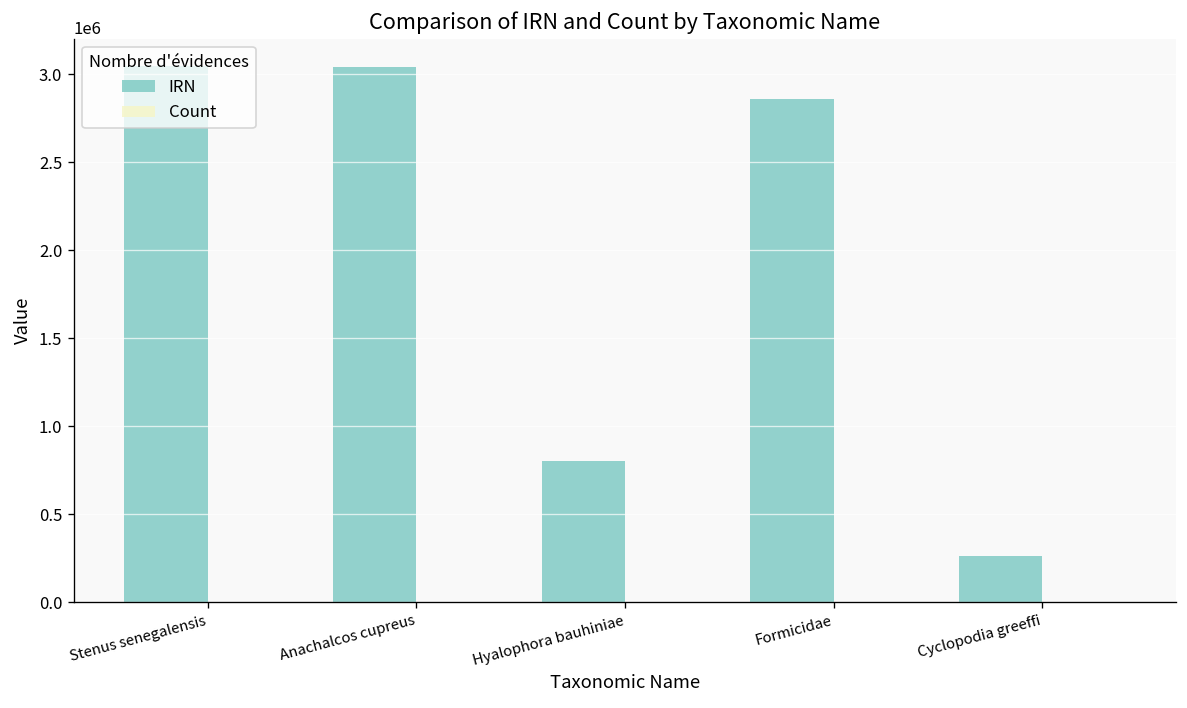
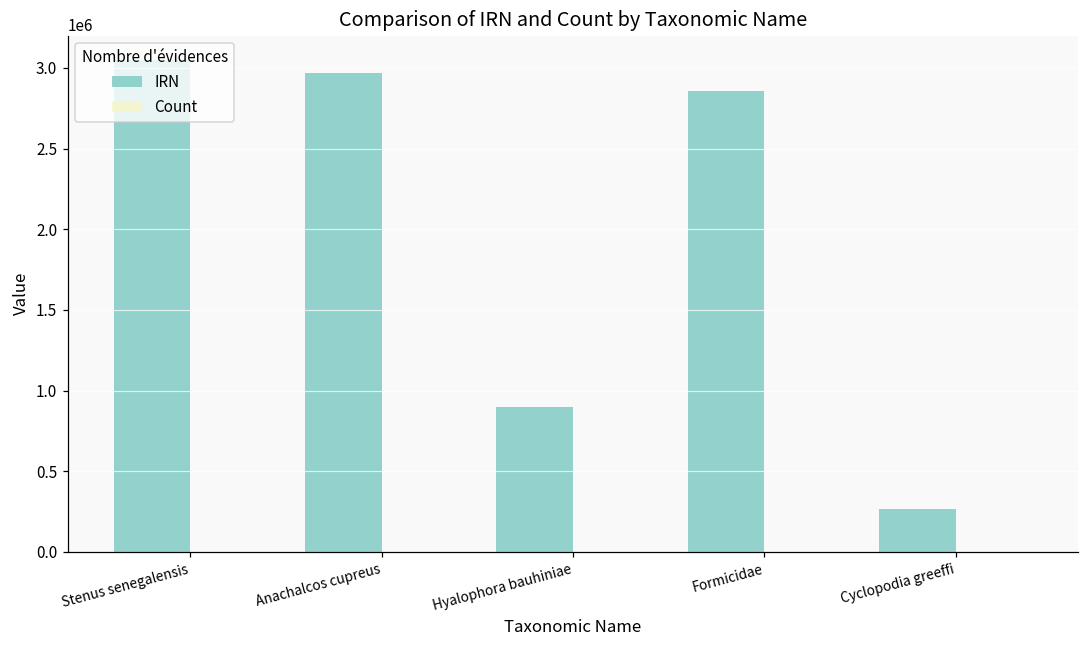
IRN, Anachalcos cupreus: 3040000 -> 2970000
IRN, Hyalophora bauhiniae: 800000 -> 900000
